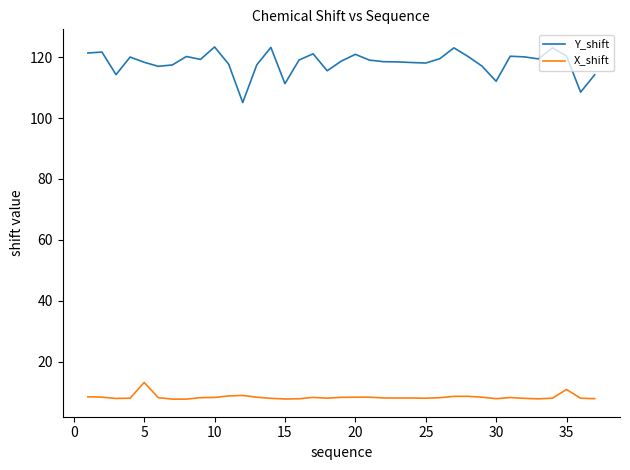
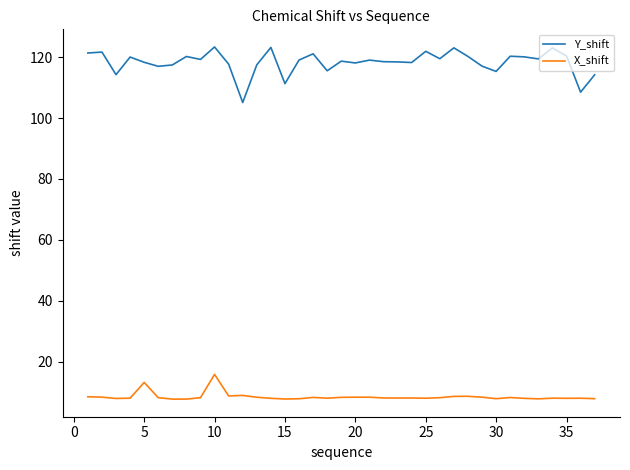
X_shift, 10: 8 -> 16
Y_shift, 20: 121 -> 118
Y_shift, 25: 118 -> 122
Y_shift, 30: 112 -> 115
X_shift, 35: 11 -> 8
